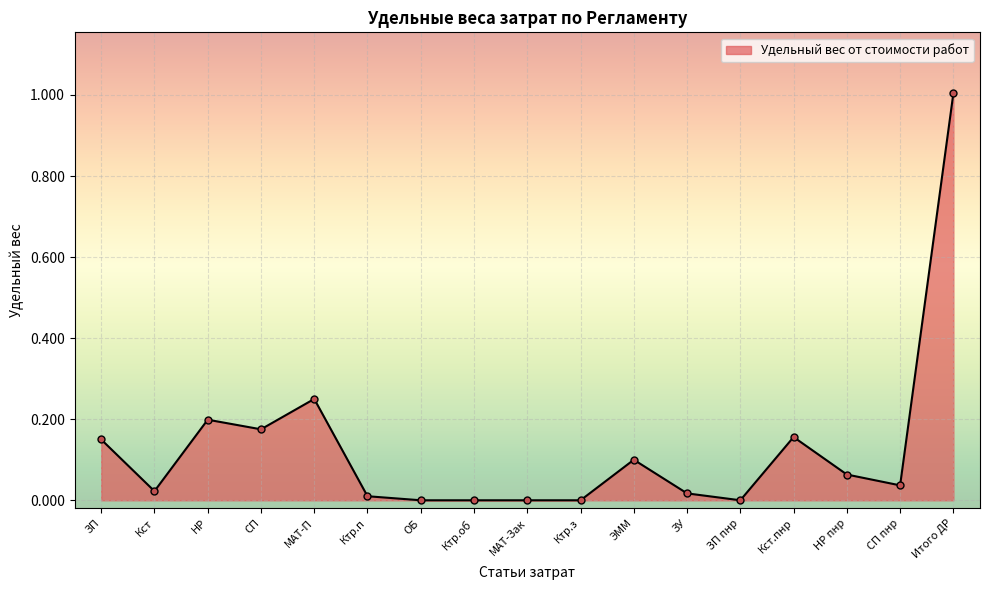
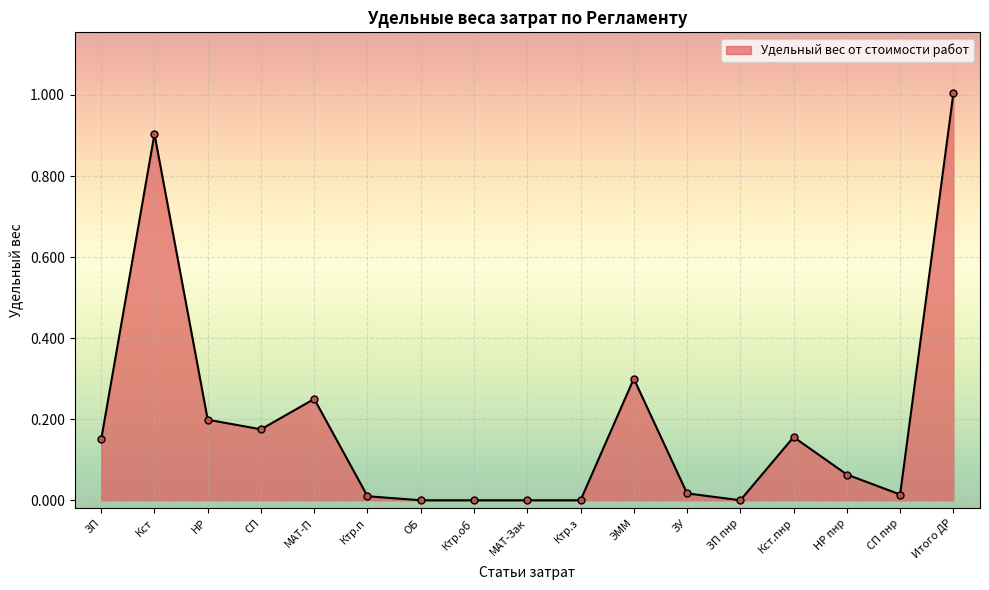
Кст: 0.02 -> 0.90
ЭММ: 0.1 -> 0.3
СП пнр: 0.04 -> 0.01
